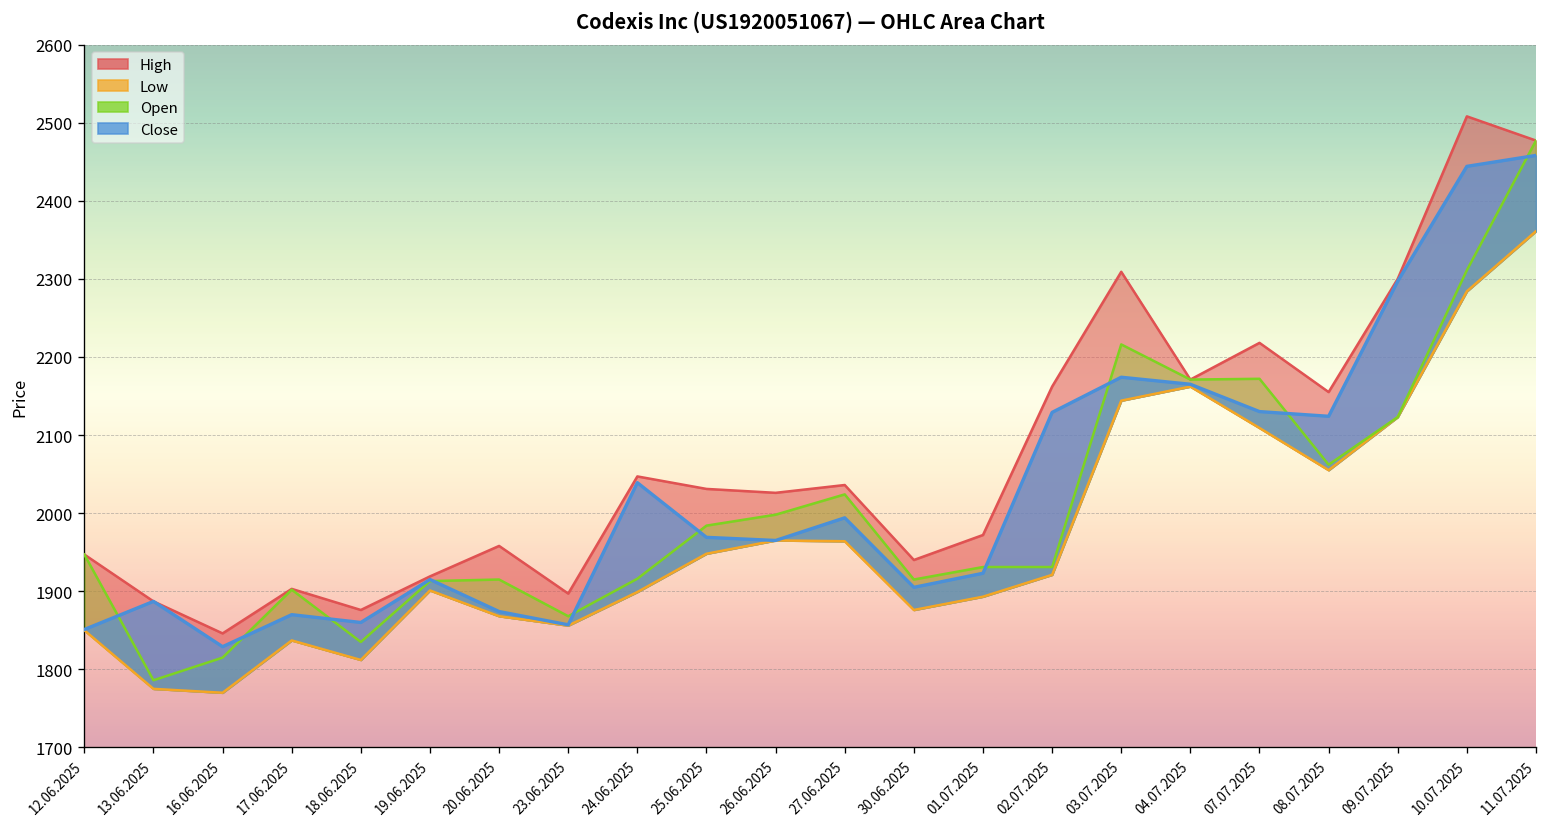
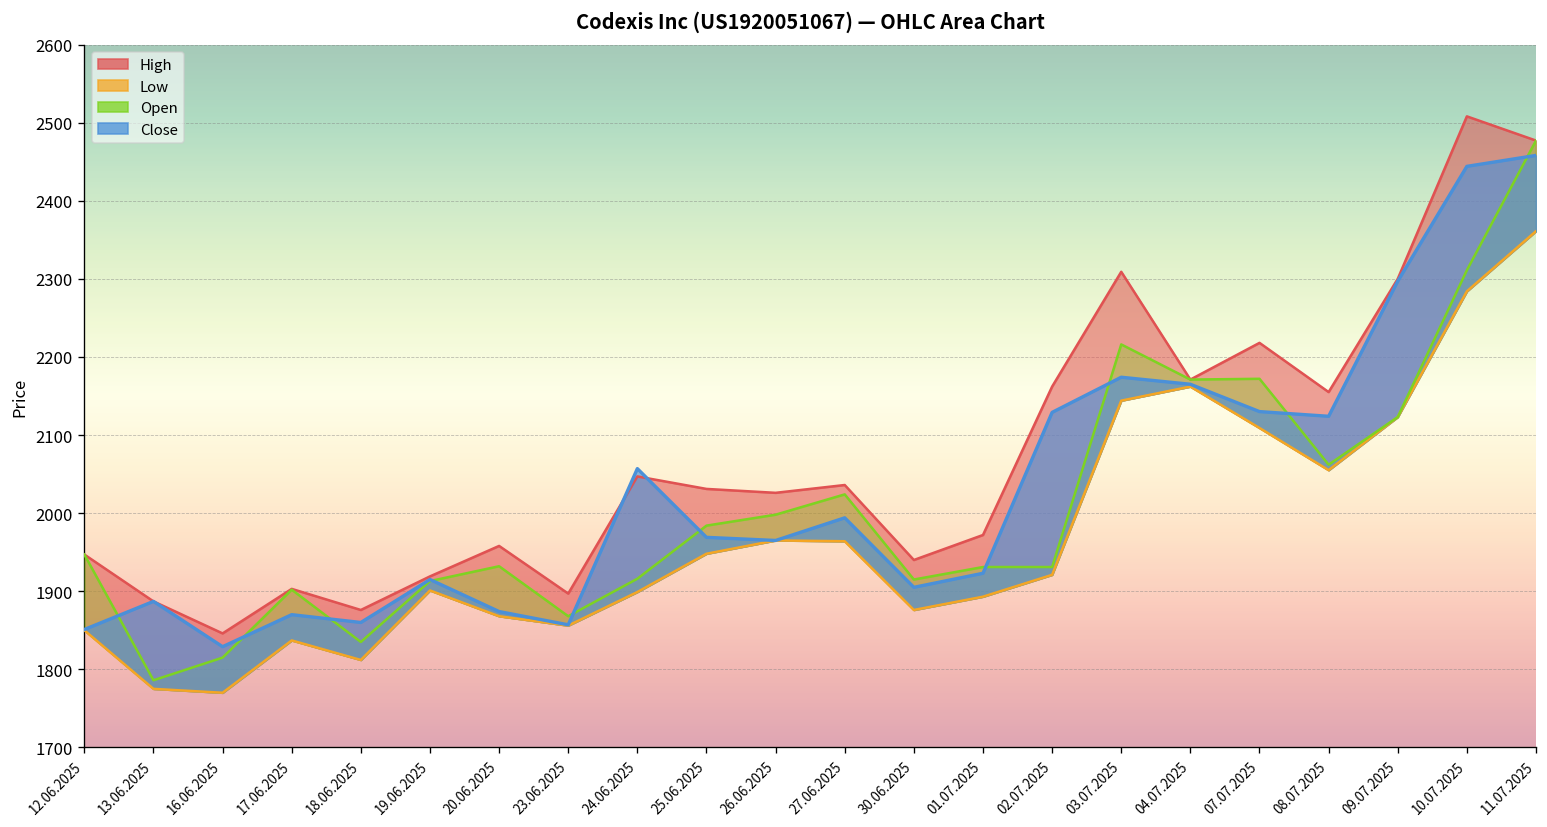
Open, 20.06.2025: 1920 -> 1930
Close, 24.06.2025: 2040 -> 2060
